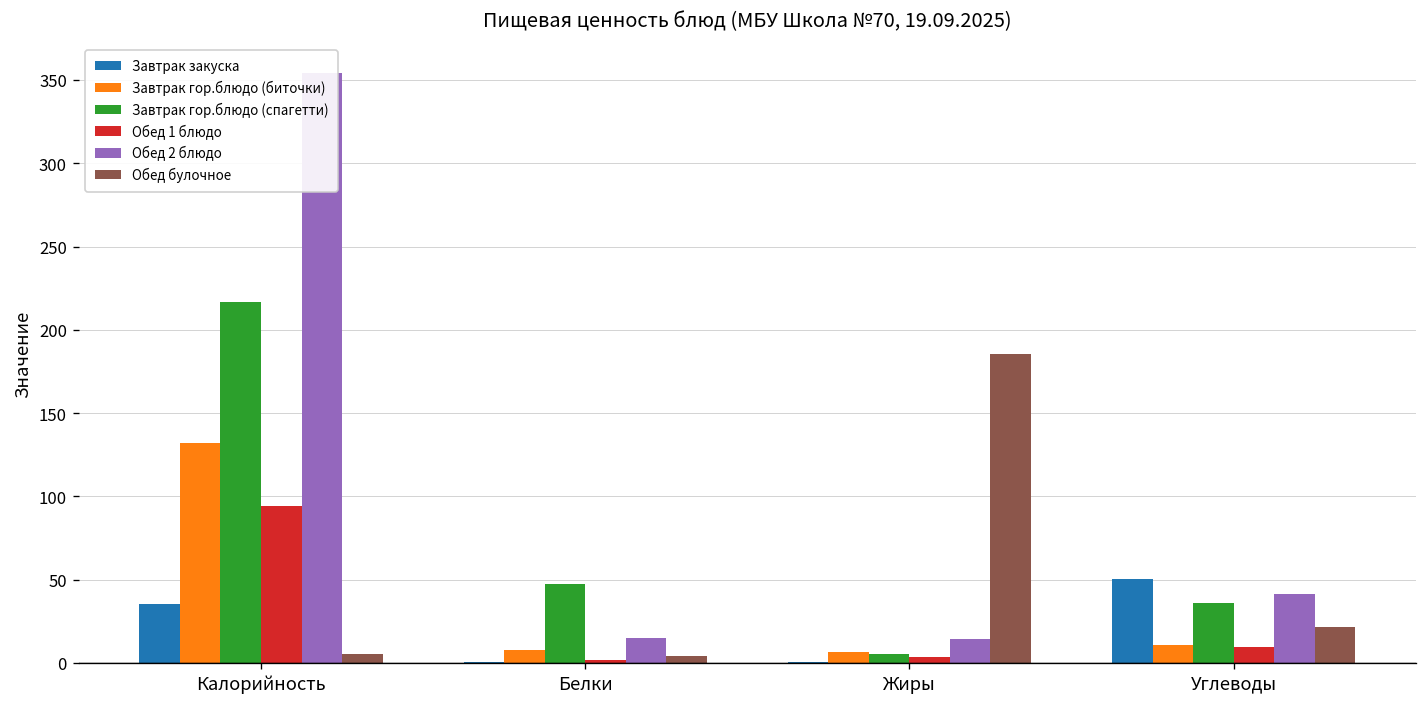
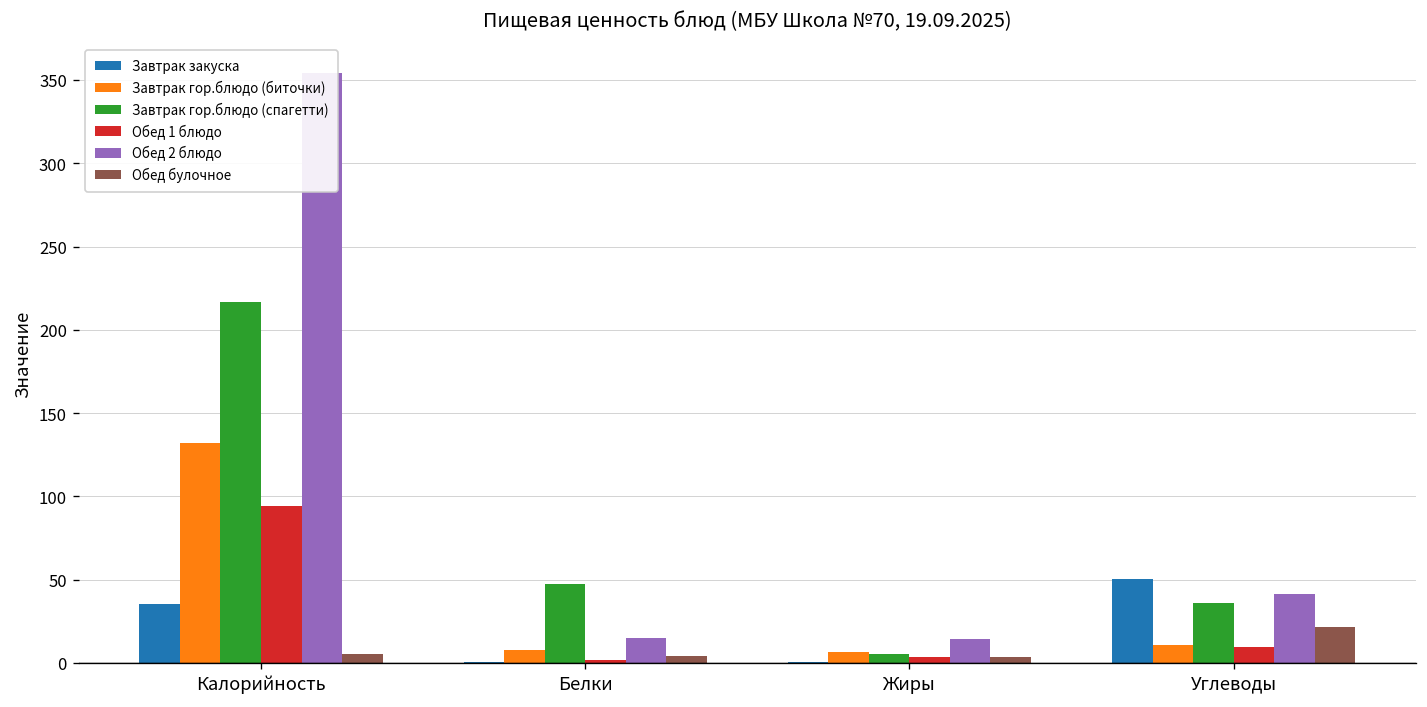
Обед булочное, Жиры: 186 -> 4
